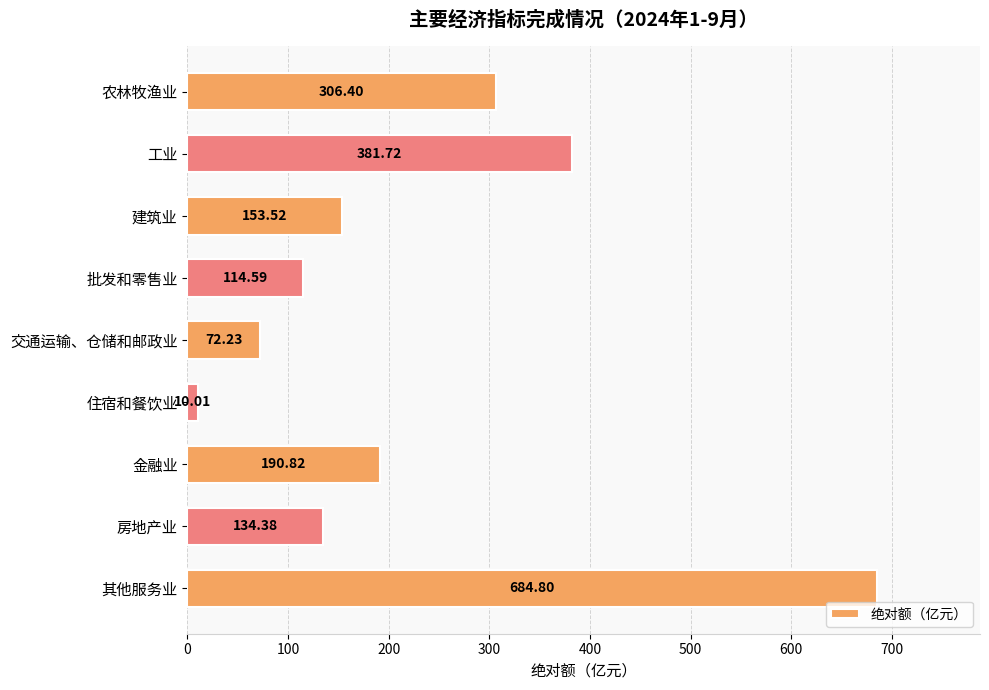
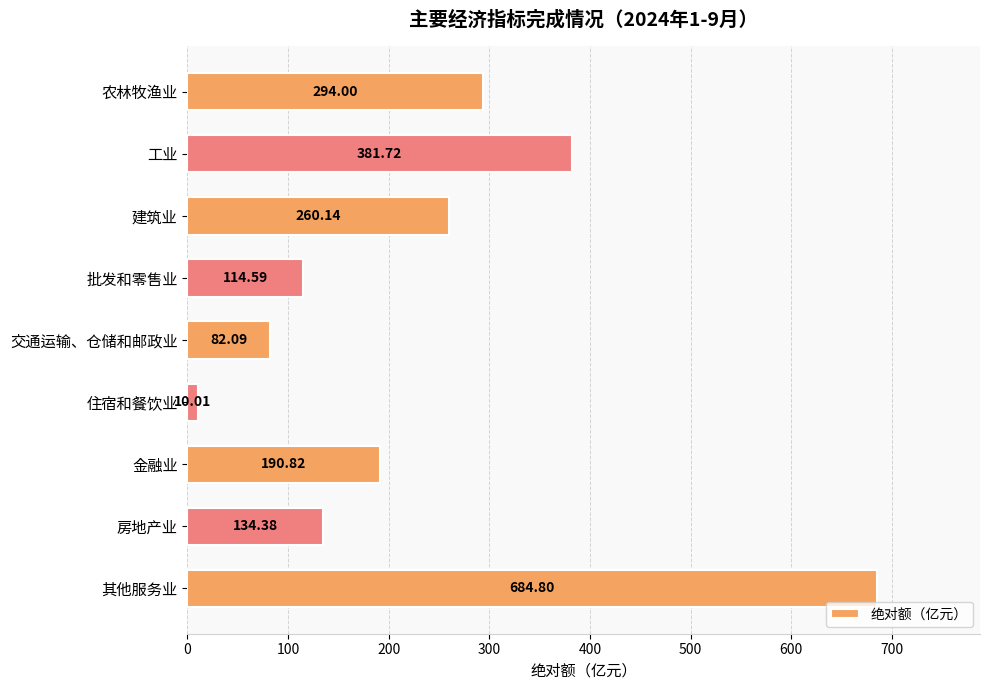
农林牧渔业: 306.40 -> 294.00
建筑业: 153.52 -> 260.14
交通运输、仓储和邮政业: 72.23 -> 82.09
